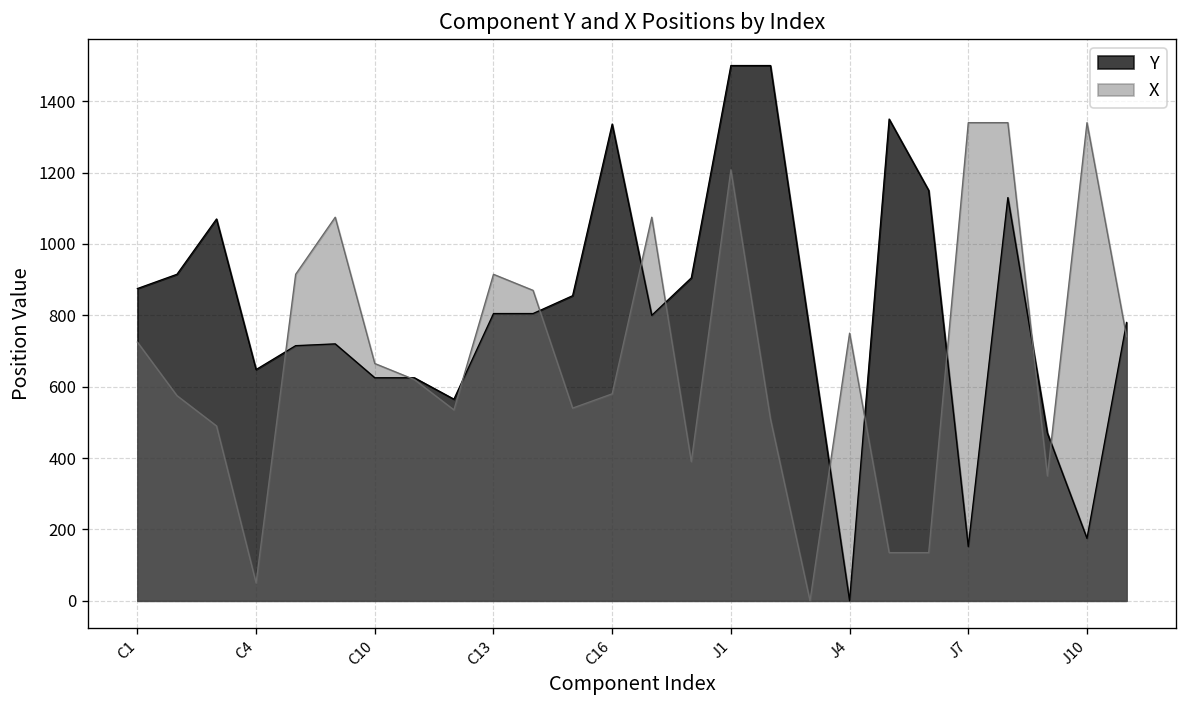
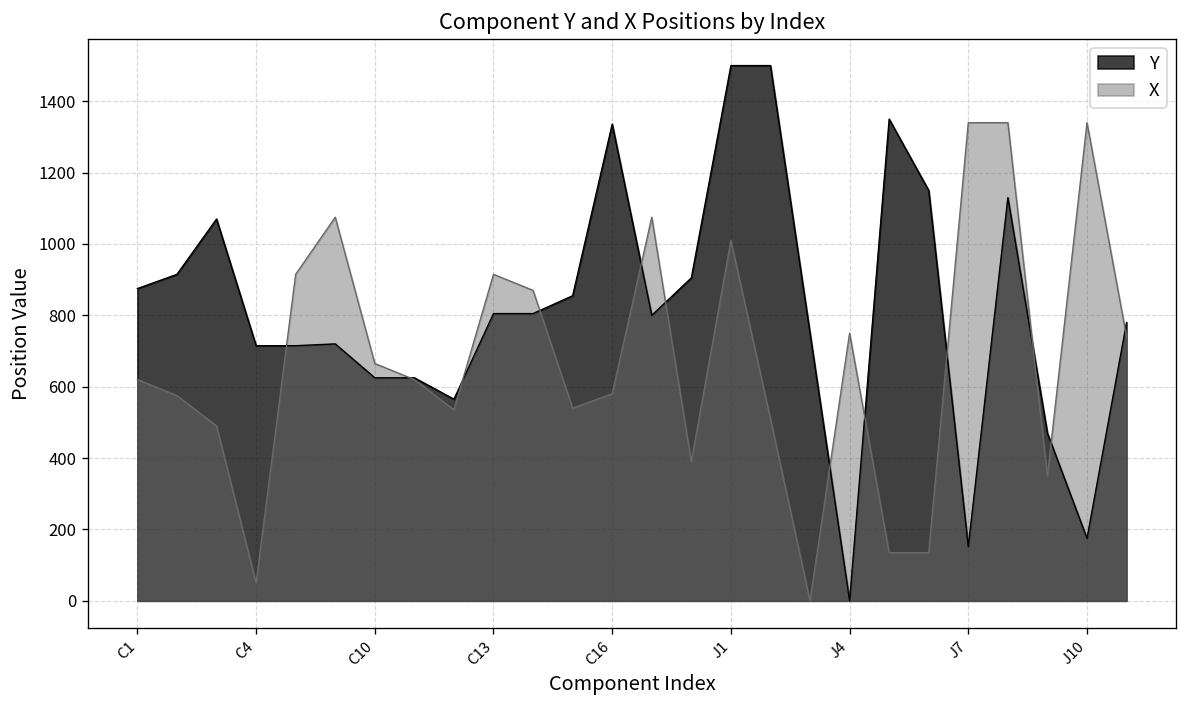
X, C1: 730 -> 620
Y, C4: 650 -> 720
X, J1: 1210 -> 1010
